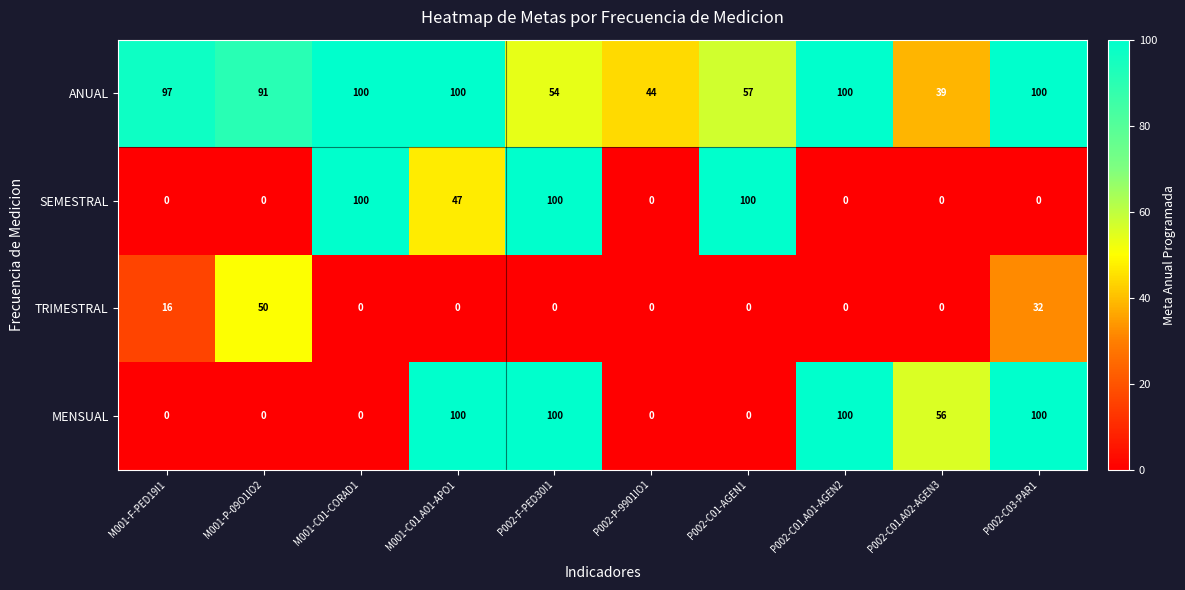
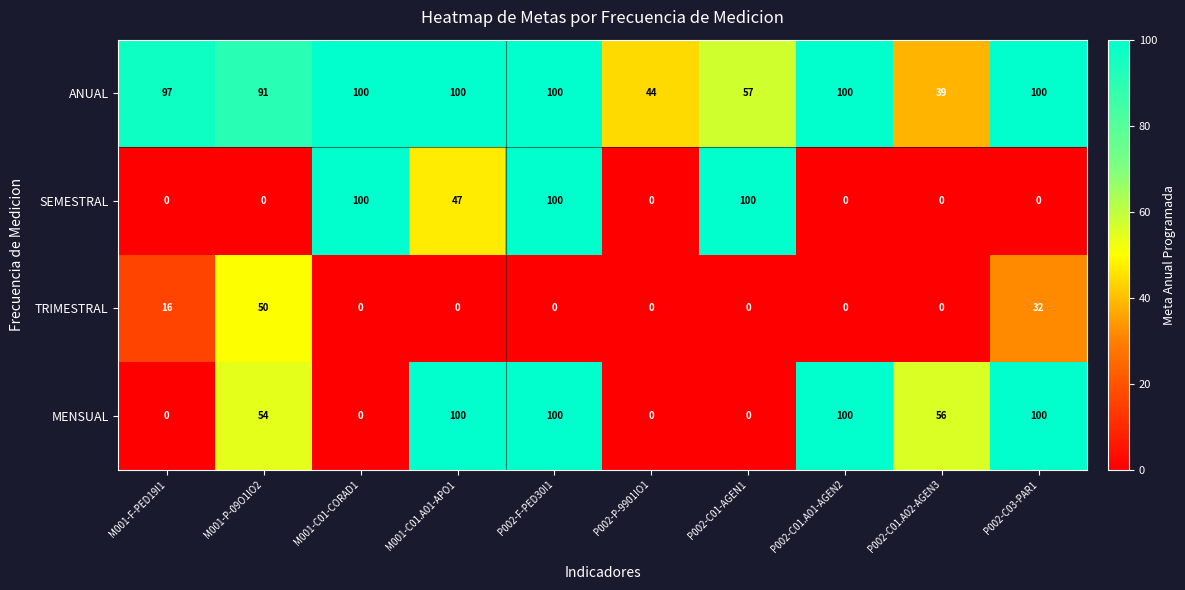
ANUAL, P002-F-PED30I1: 54 -> 100
MENSUAL, M001-P-09O1IO2: 0 -> 54
